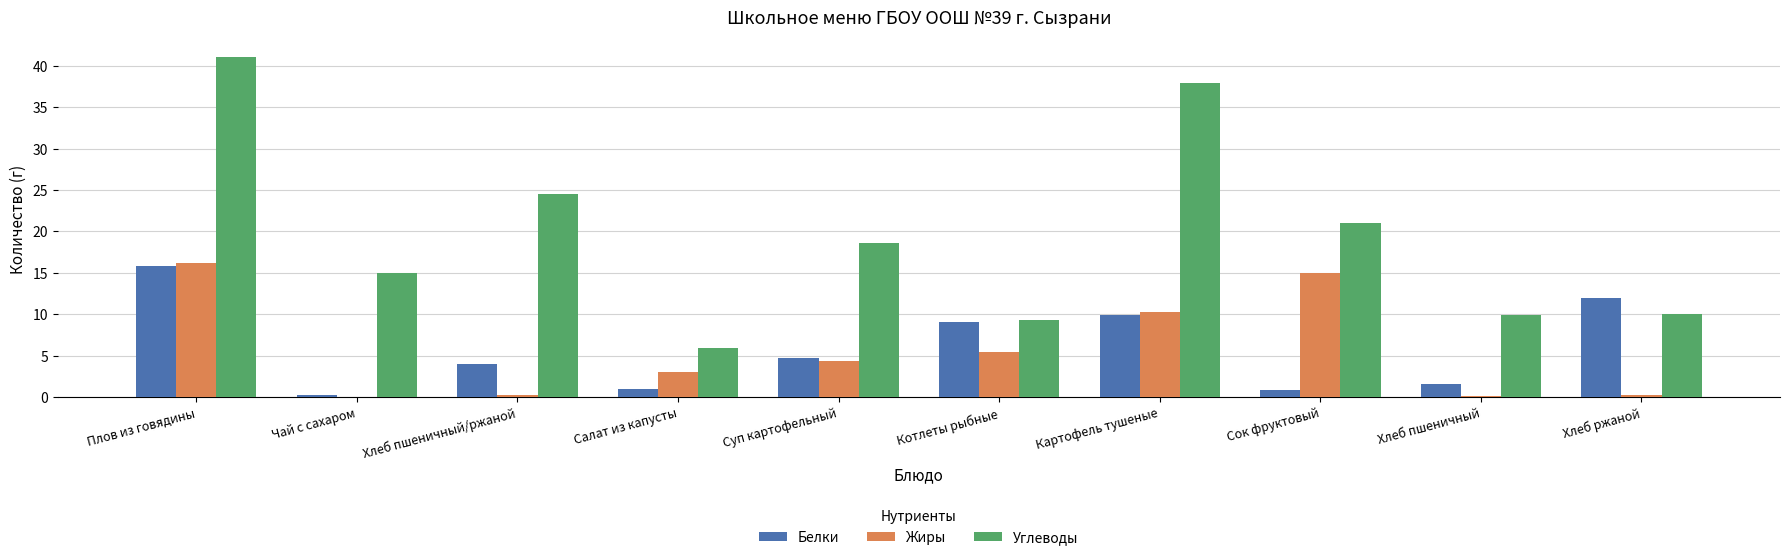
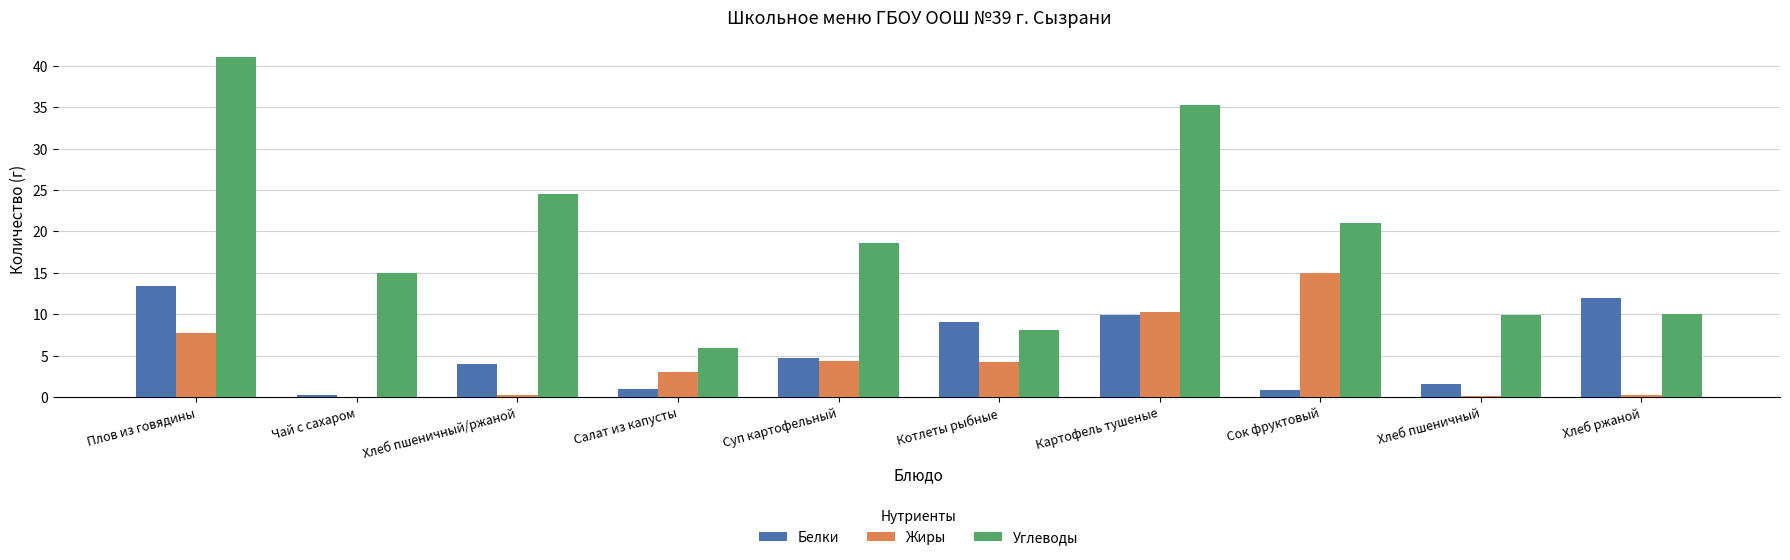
Белки, Плов из говядины: 16 -> 13
Жиры, Плов из говядины: 16 -> 8
Жиры, Котлеты рыбные: 5 -> 4
Углеводы, Котлеты рыбные: 9 -> 8
Углеводы, Картофель тушеные: 38 -> 35
